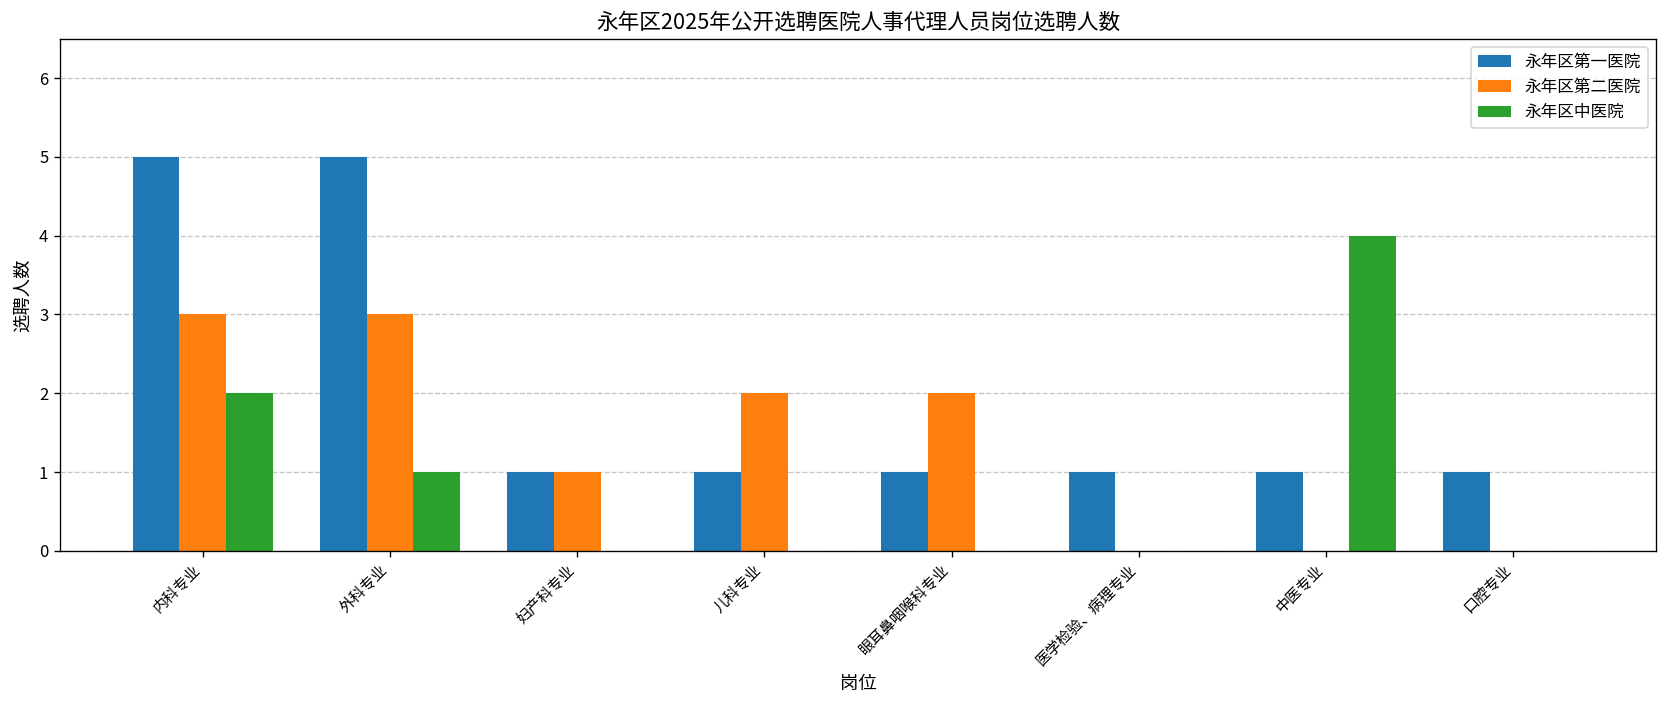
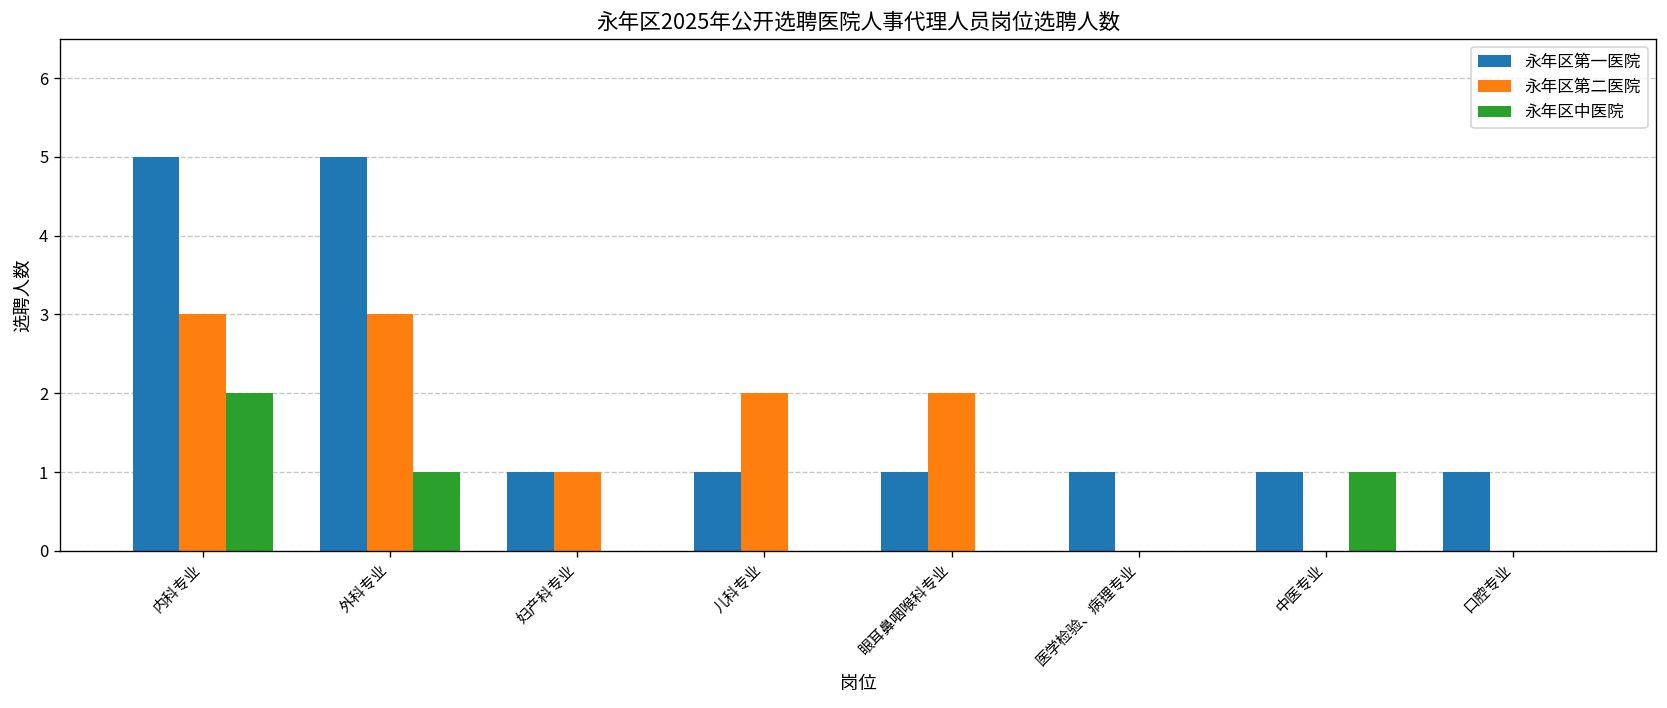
永年区中医院, 中医专业: 4 -> 1
